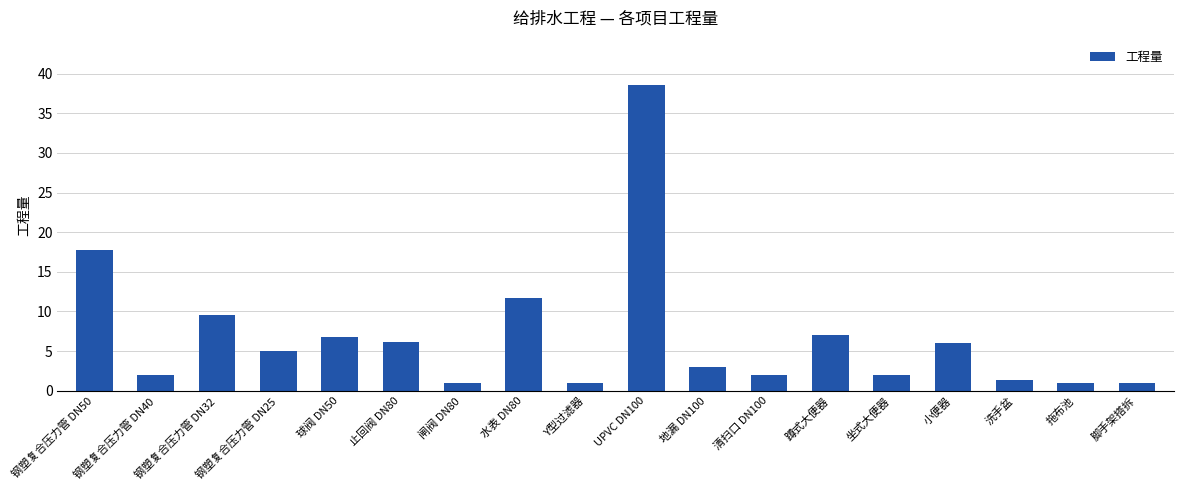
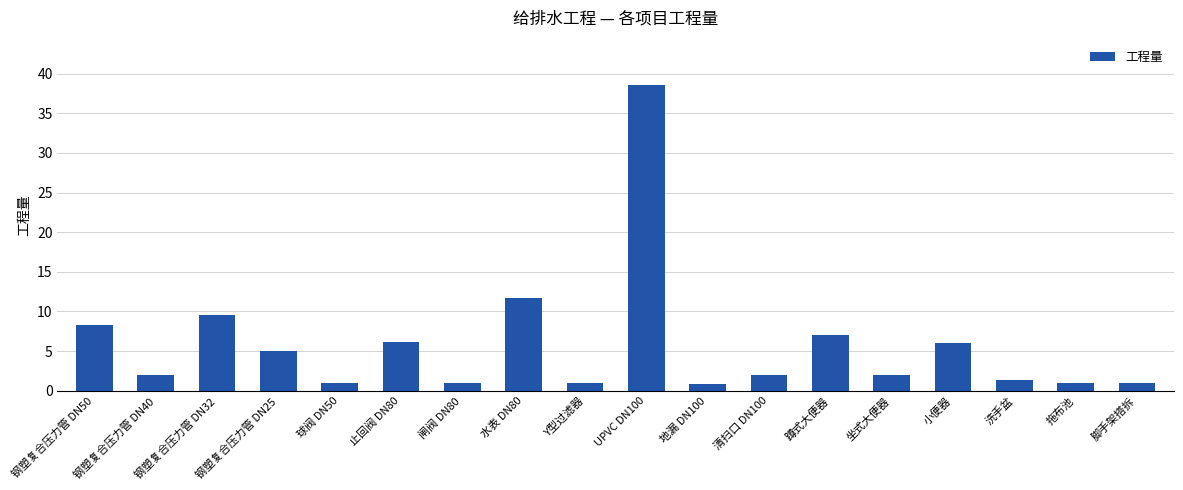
钢塑复合压力管 DN50: 18 -> 8
球阀 DN50: 7 -> 1
地漏 DN100: 3 -> 1
